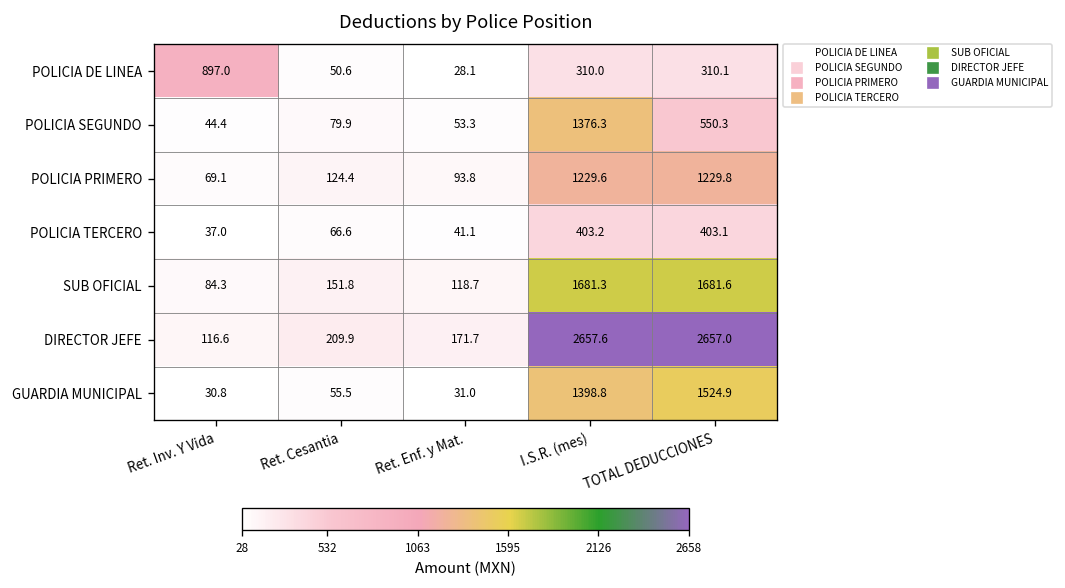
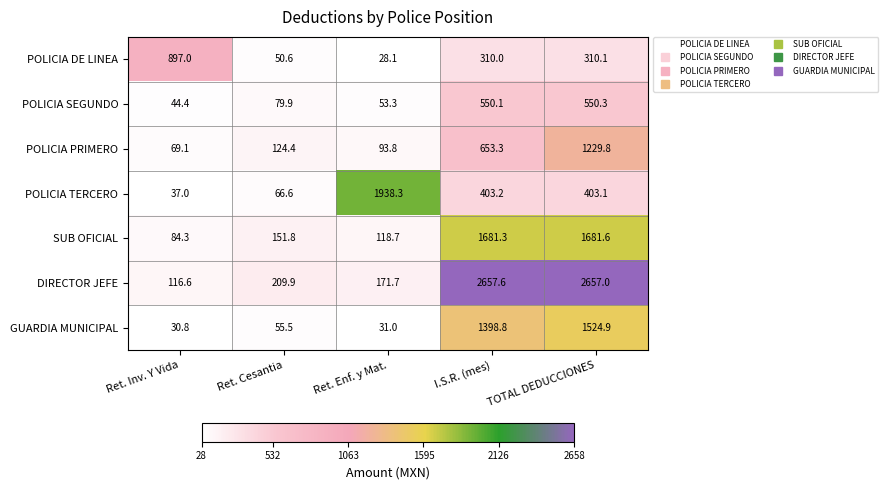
POLICIA SEGUNDO, I.S.R. (mes): 1376.3 -> 550.1
POLICIA PRIMERO, I.S.R. (mes): 1229.6 -> 653.3
POLICIA TERCERO, Ret. Enf. y Mat.: 41.1 -> 1938.3
